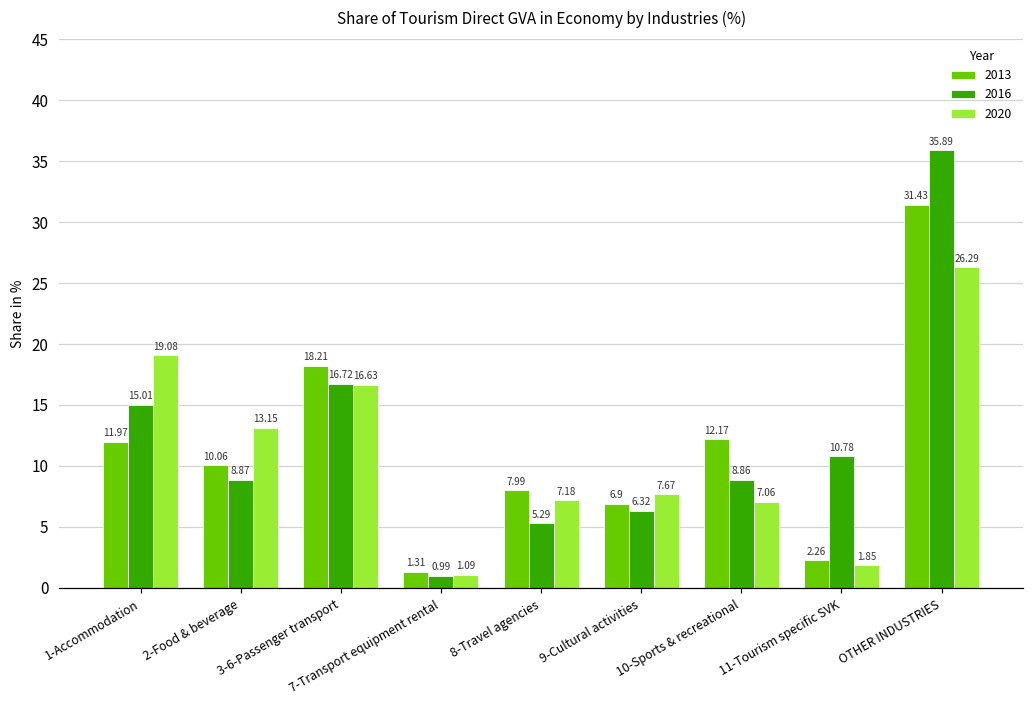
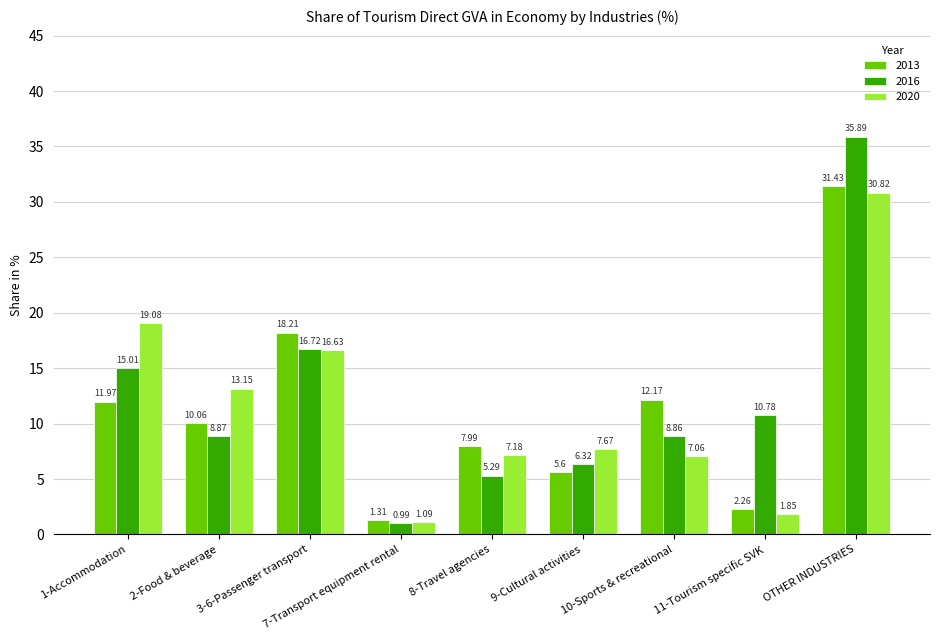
2013, 9-Cultural activities: 6.9 -> 5.6
2020, OTHER INDUSTRIES: 26.29 -> 30.82
